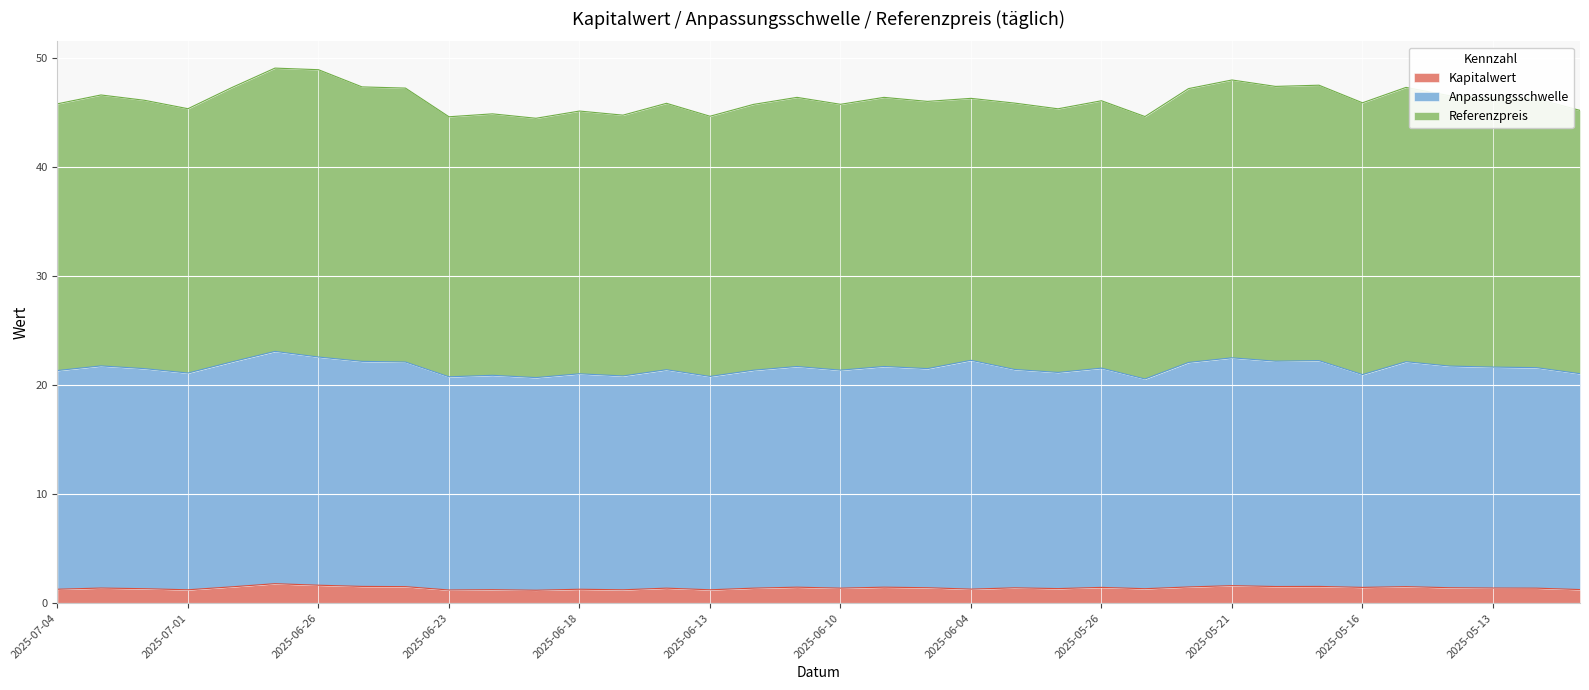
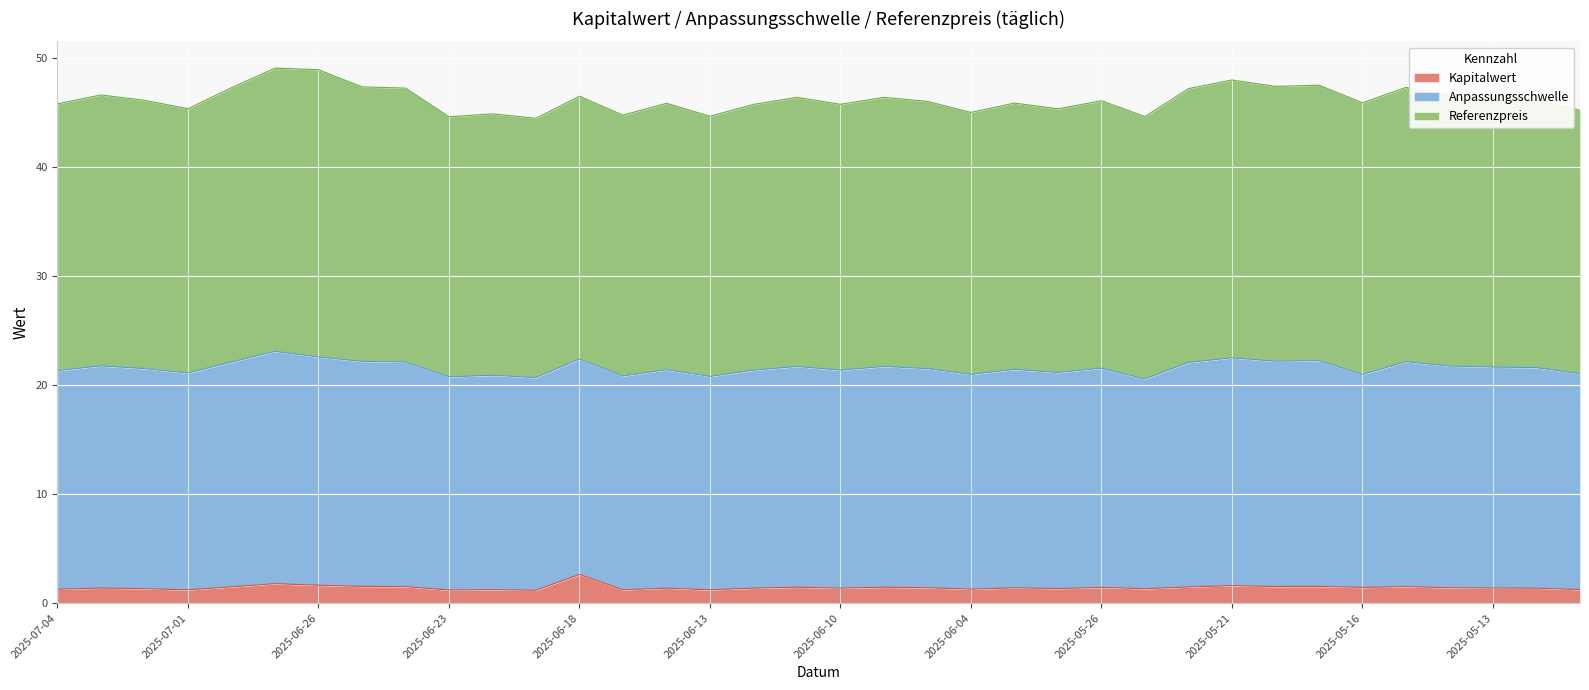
Kapitalwert, 2025-06-18: 1.3 -> 2.6
Anpassungsschwelle, 2025-06-04: 21.0 -> 19.7
